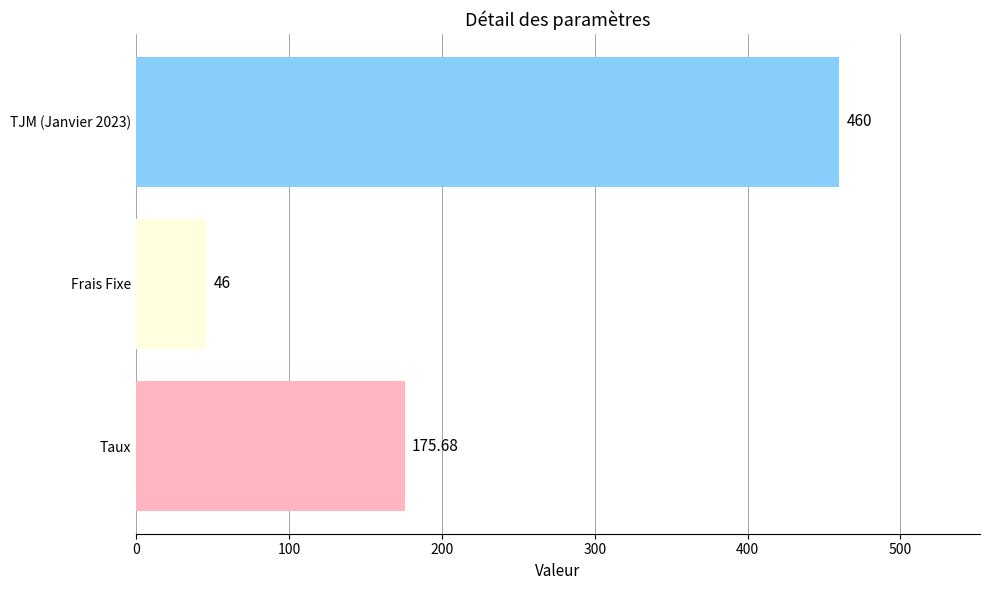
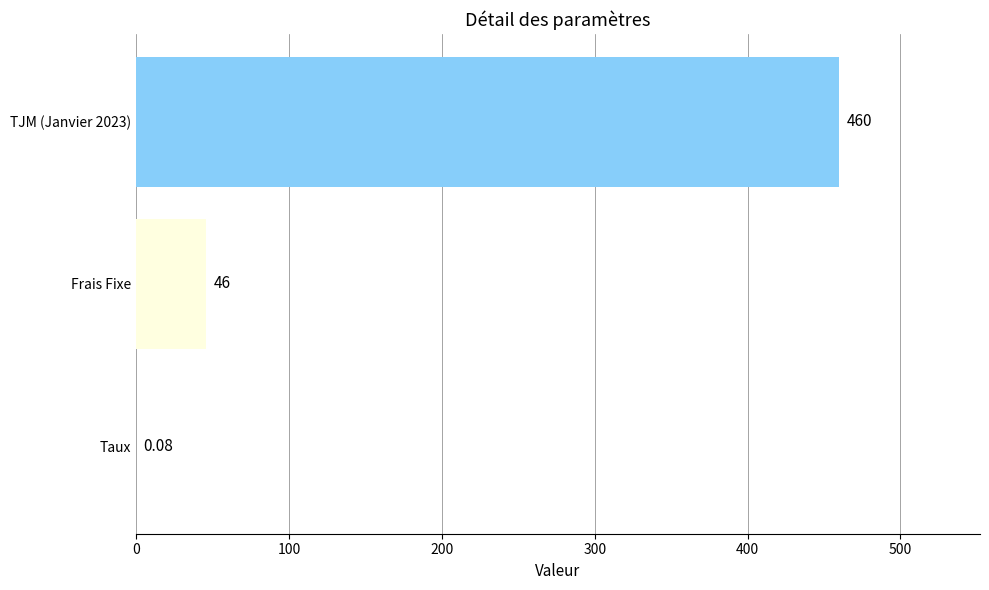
Taux: 175.68 -> 0.08
